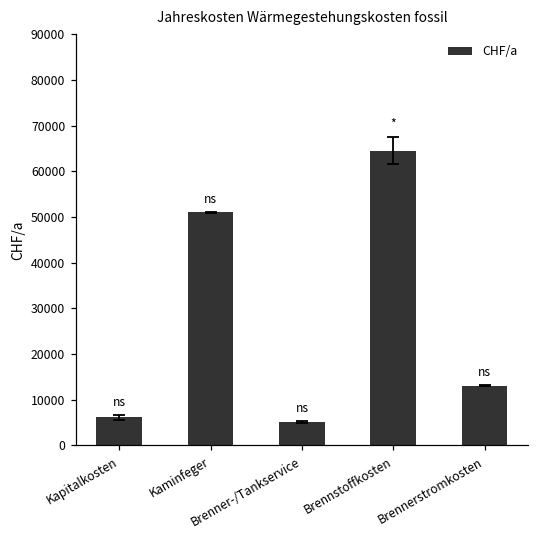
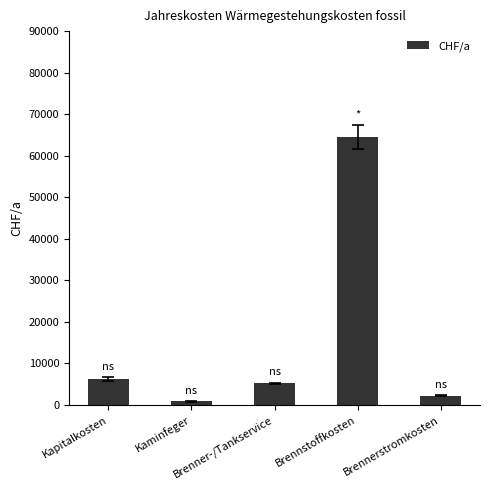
CHF/a, Kaminfeger: 51000 -> 1000
CHF/a, Brennerstromkosten: 13000 -> 2000
